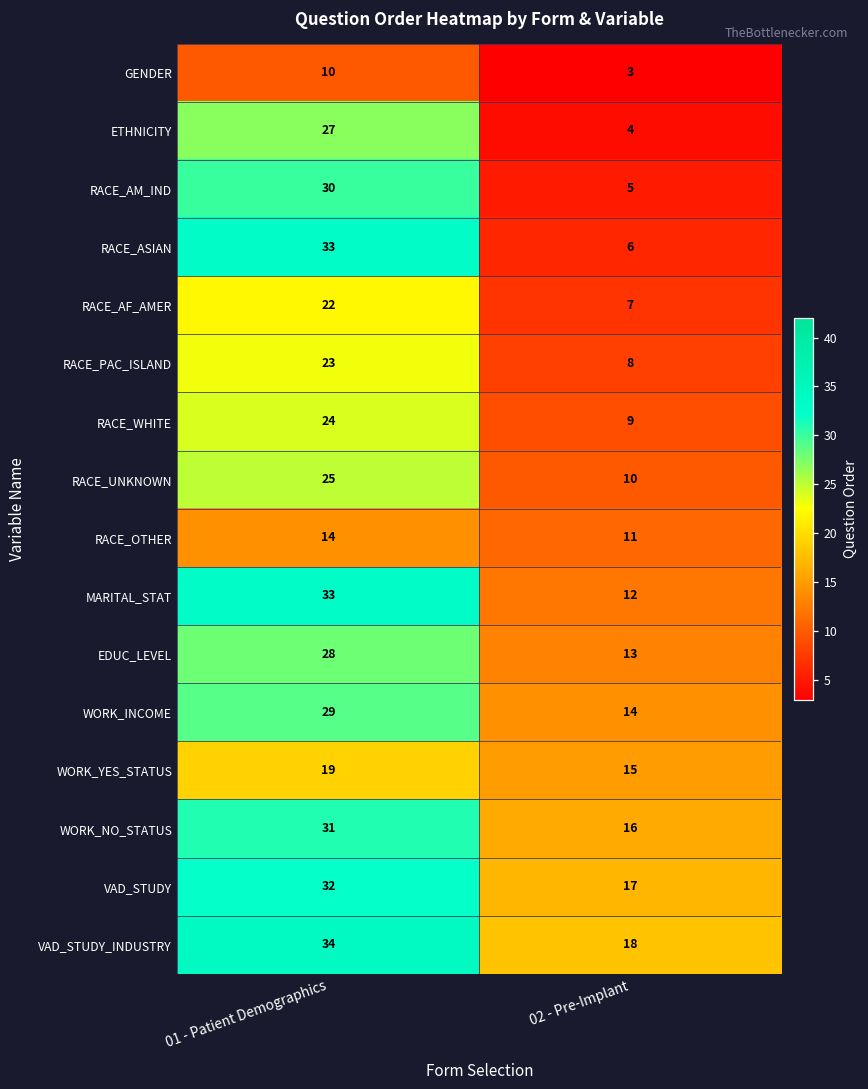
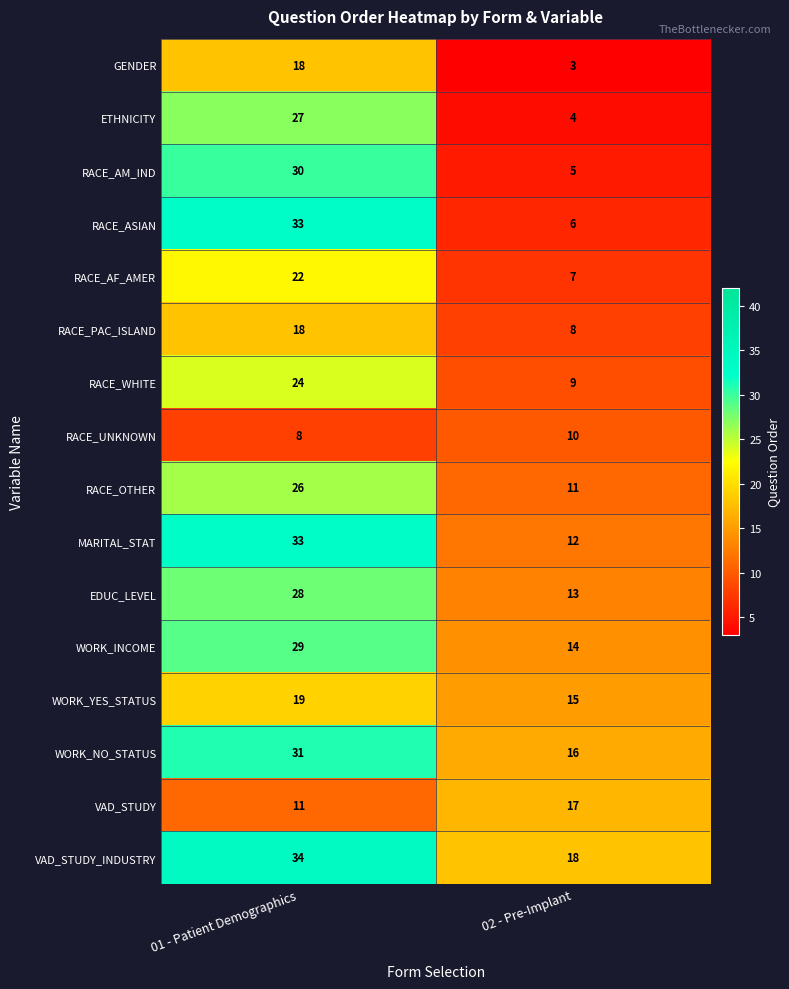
GENDER, 01 - Patient Demographics: 10 -> 18
RACE_PAC_ISLAND, 01 - Patient Demographics: 23 -> 18
RACE_UNKNOWN, 01 - Patient Demographics: 25 -> 8
RACE_OTHER, 01 - Patient Demographics: 14 -> 26
VAD_STUDY, 01 - Patient Demographics: 32 -> 11
